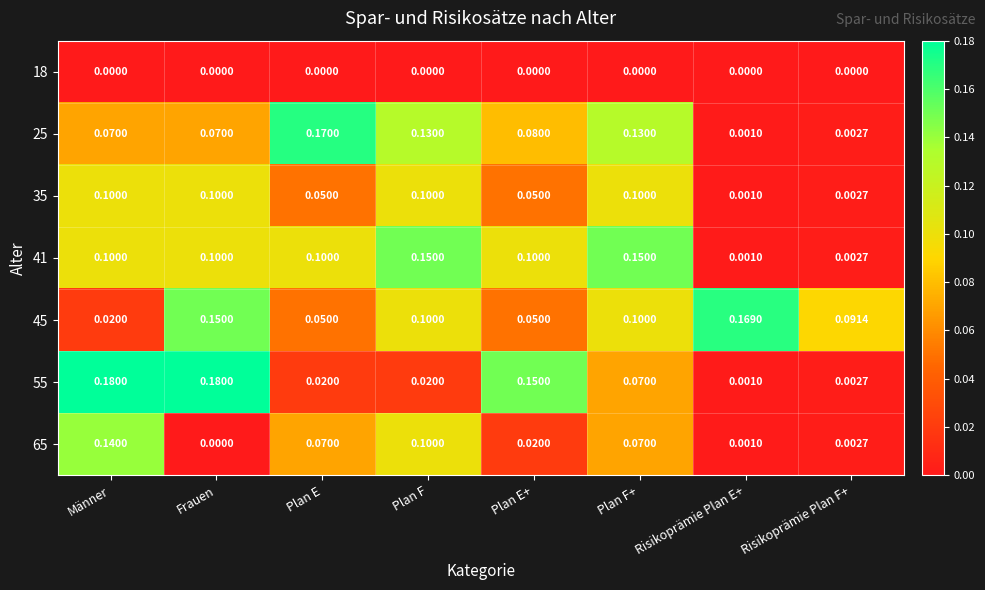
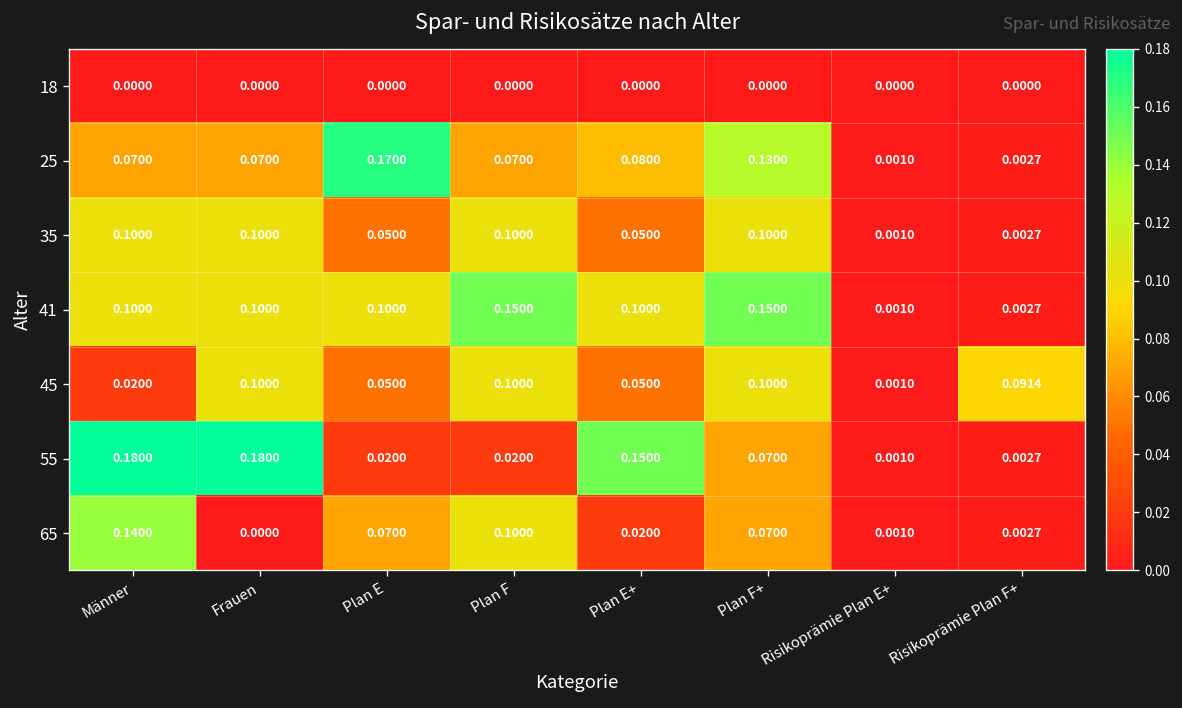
25, Plan F: 0.1300 -> 0.0700
45, Frauen: 0.1500 -> 0.1000
45, Risikoprämie Plan E+: 0.1690 -> 0.0010
